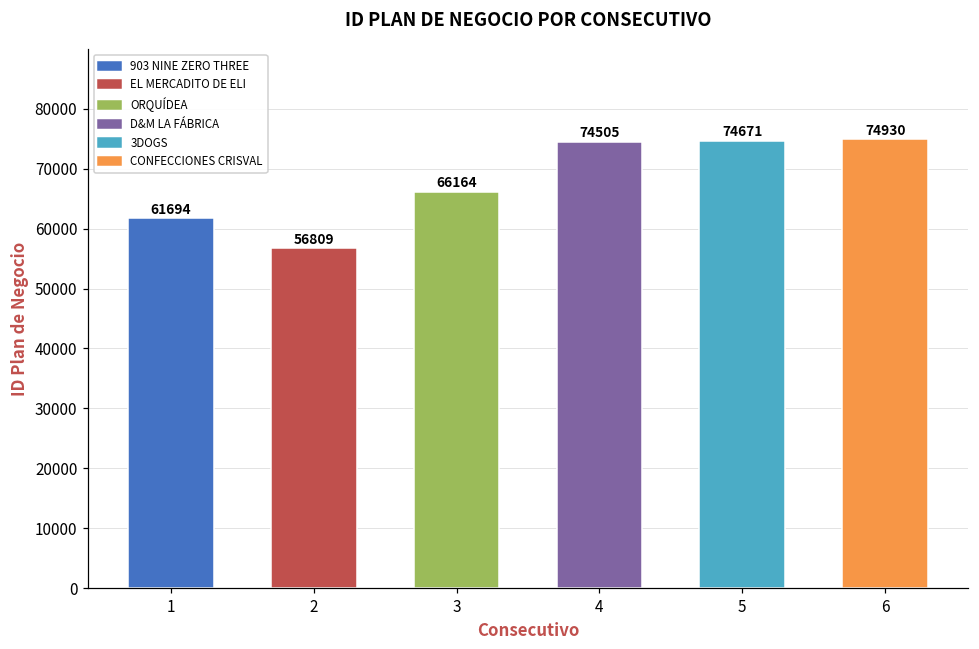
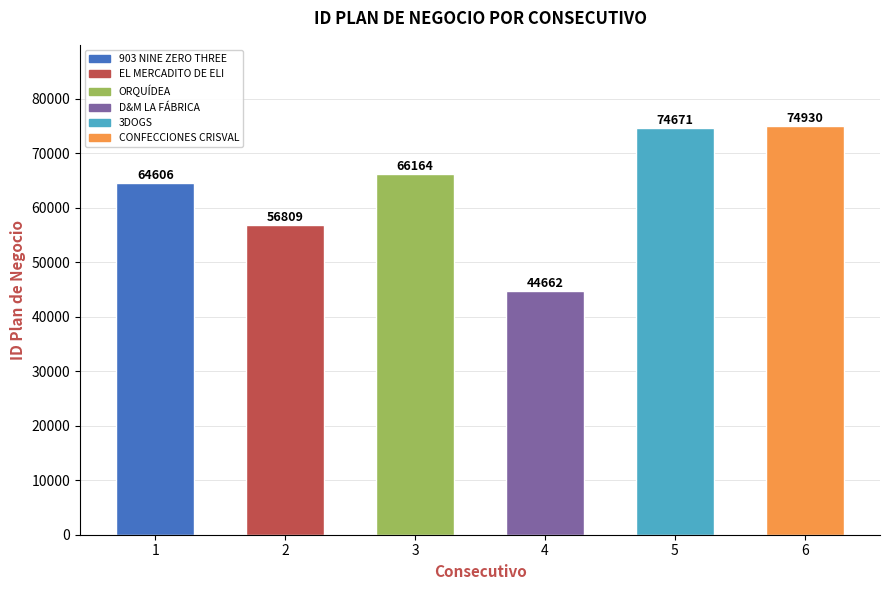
1: 61694 -> 64606
4: 74505 -> 44662
